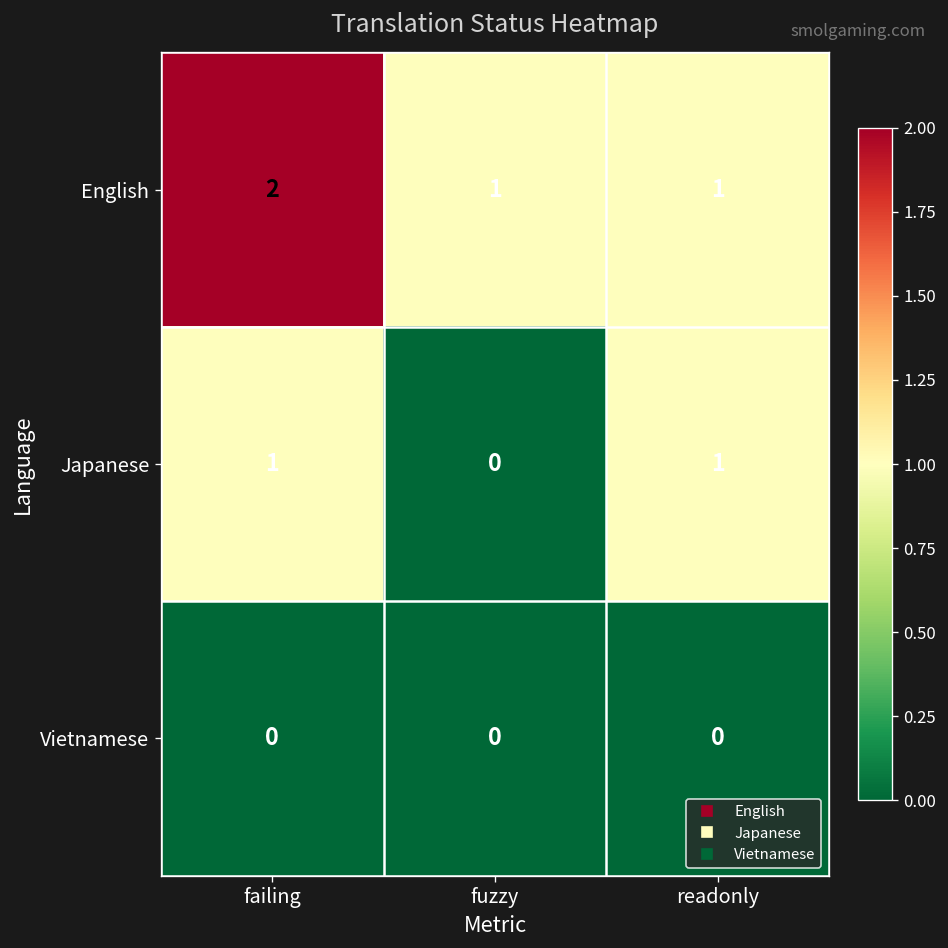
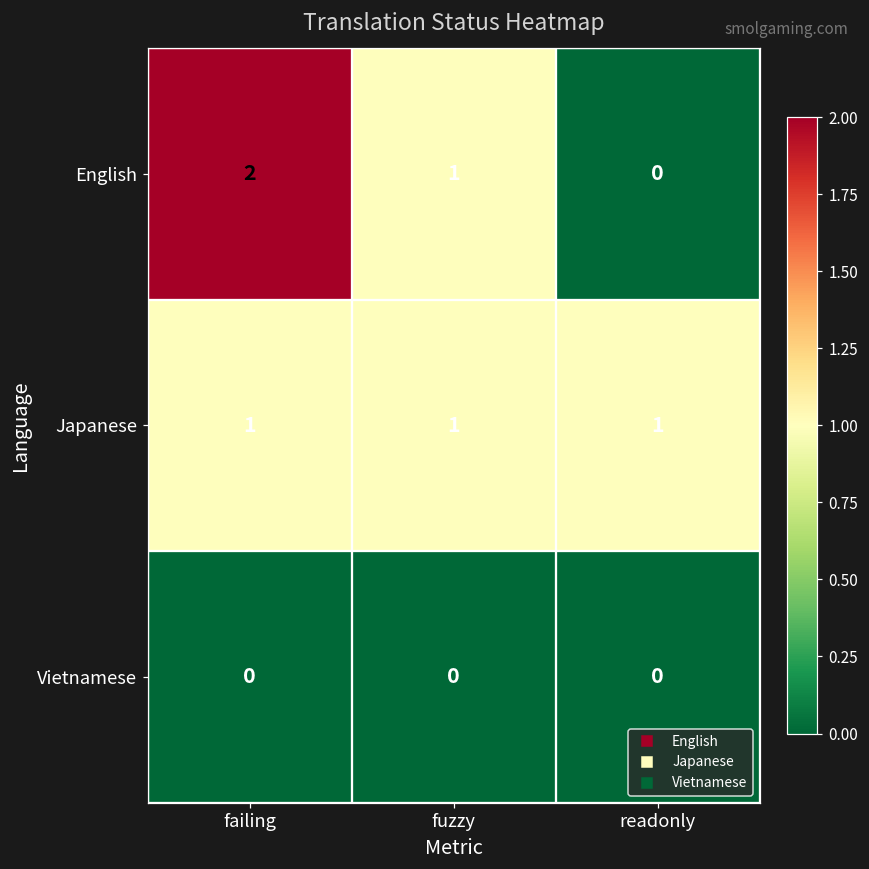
English, readonly: 1 -> 0
Japanese, fuzzy: 0 -> 1
